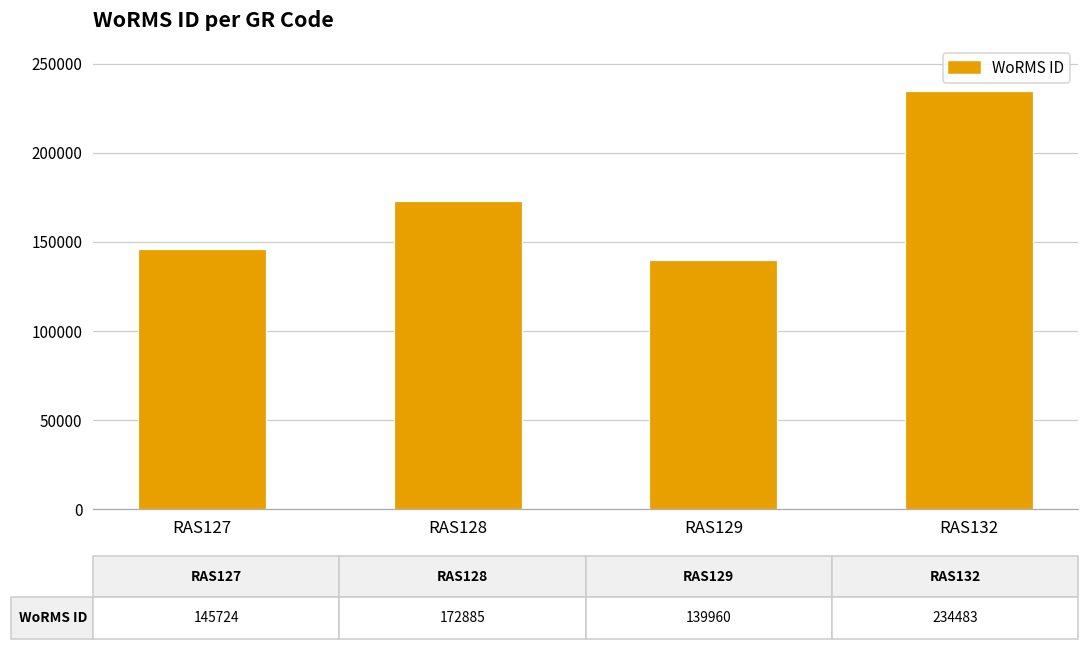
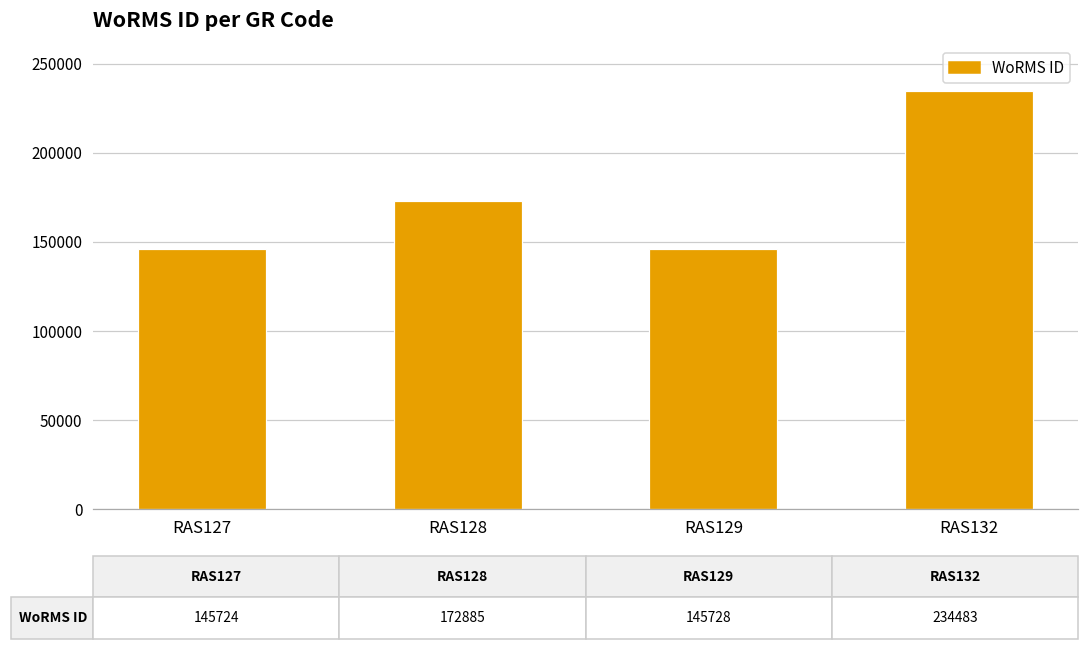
RAS129: 139960 -> 145728
